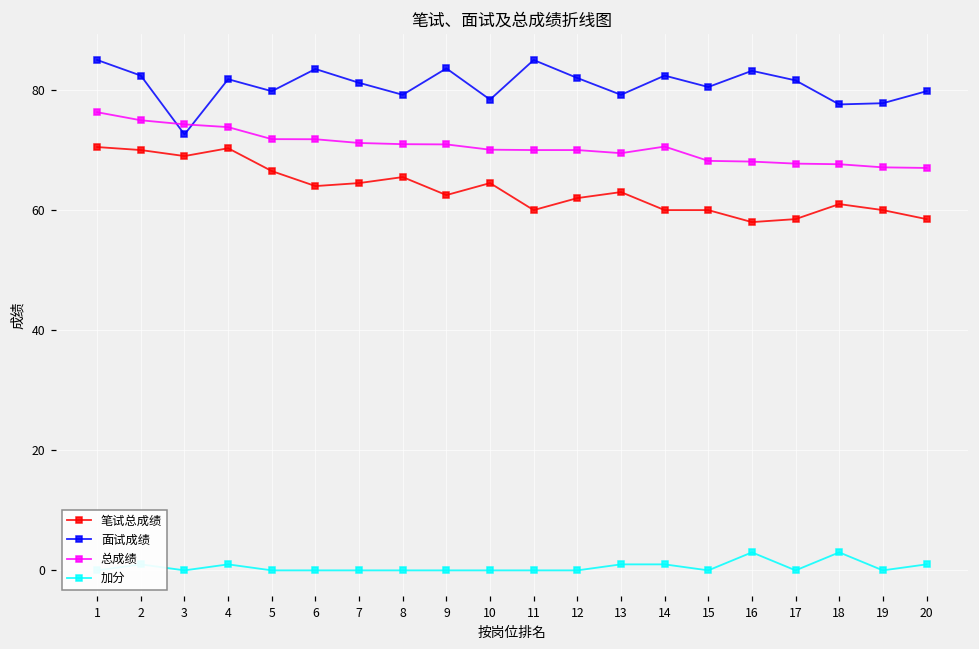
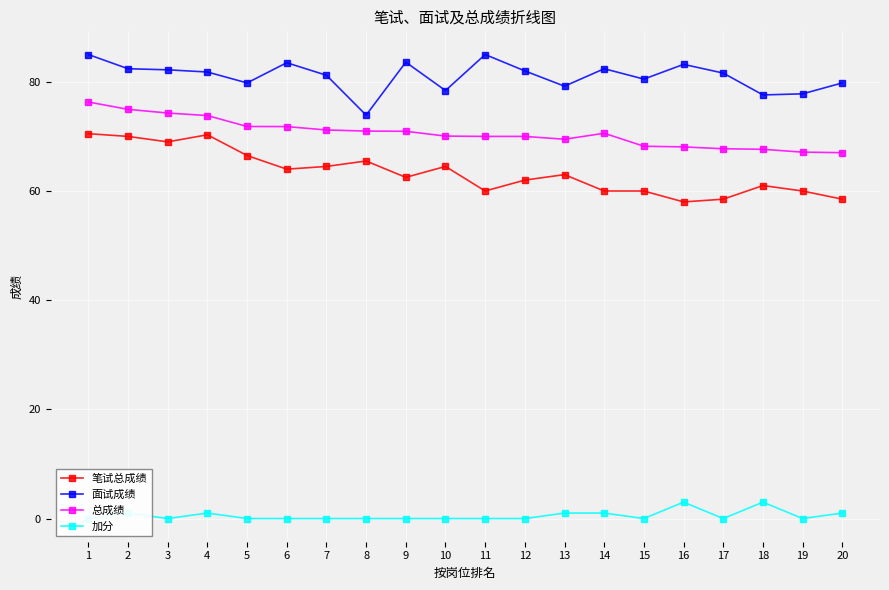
面试成绩, 3: 73 -> 82
面试成绩, 8: 79 -> 74
